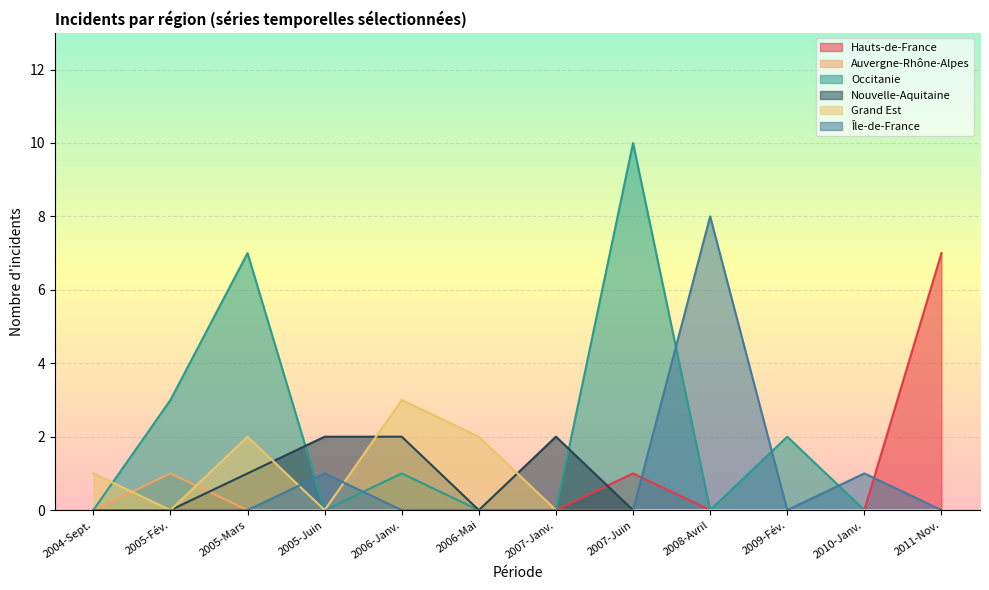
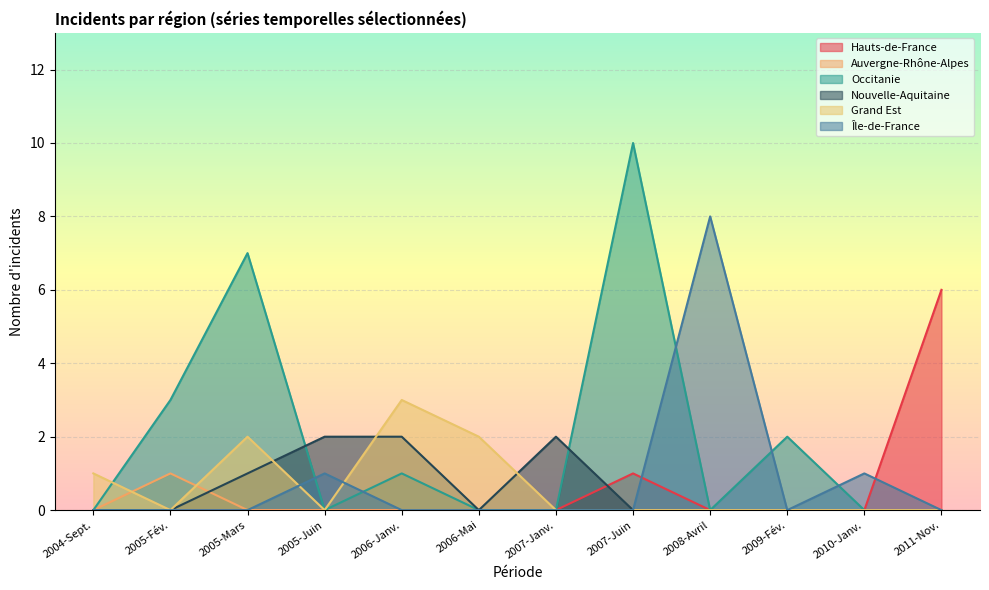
Hauts-de-France, 2011-Nov.: 7 -> 6
